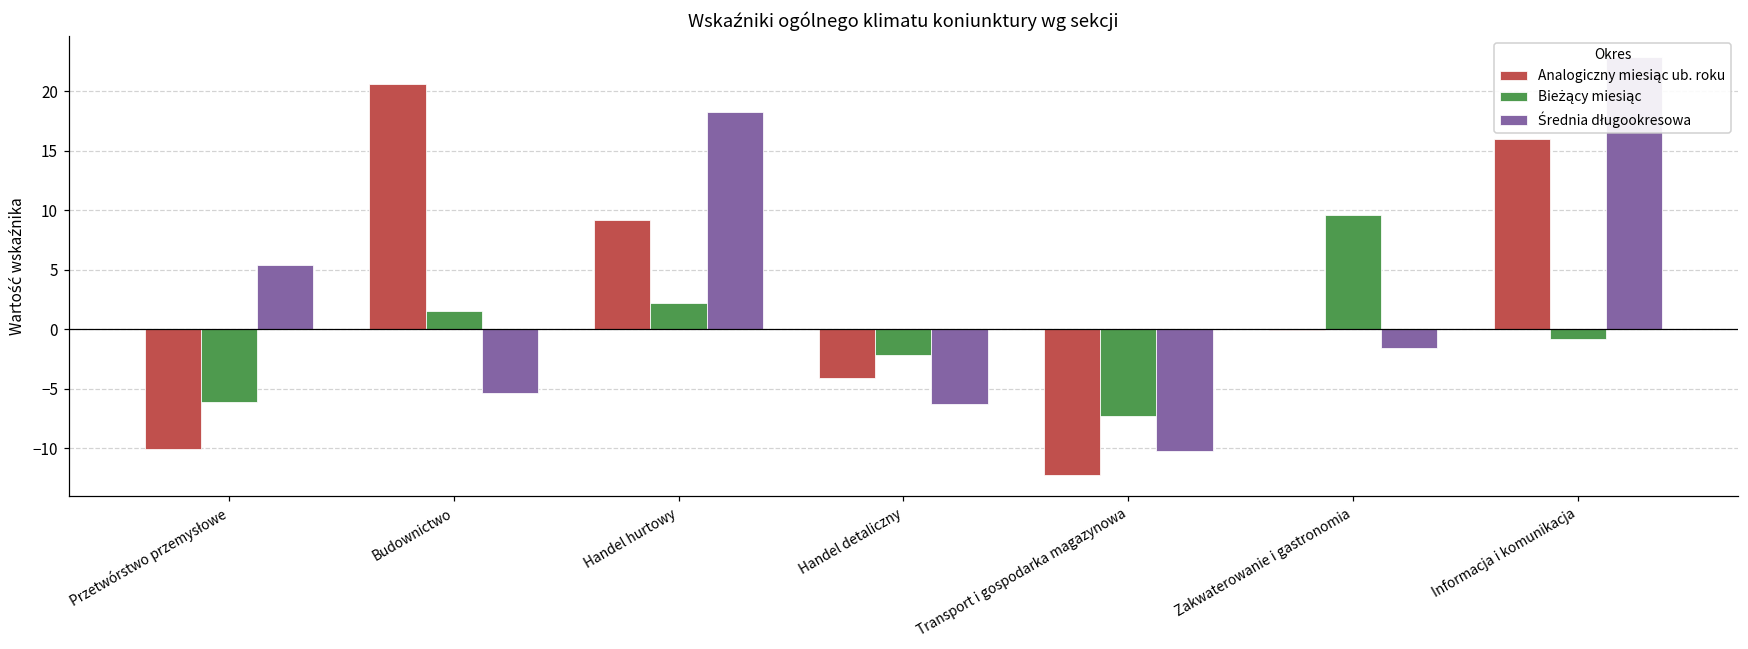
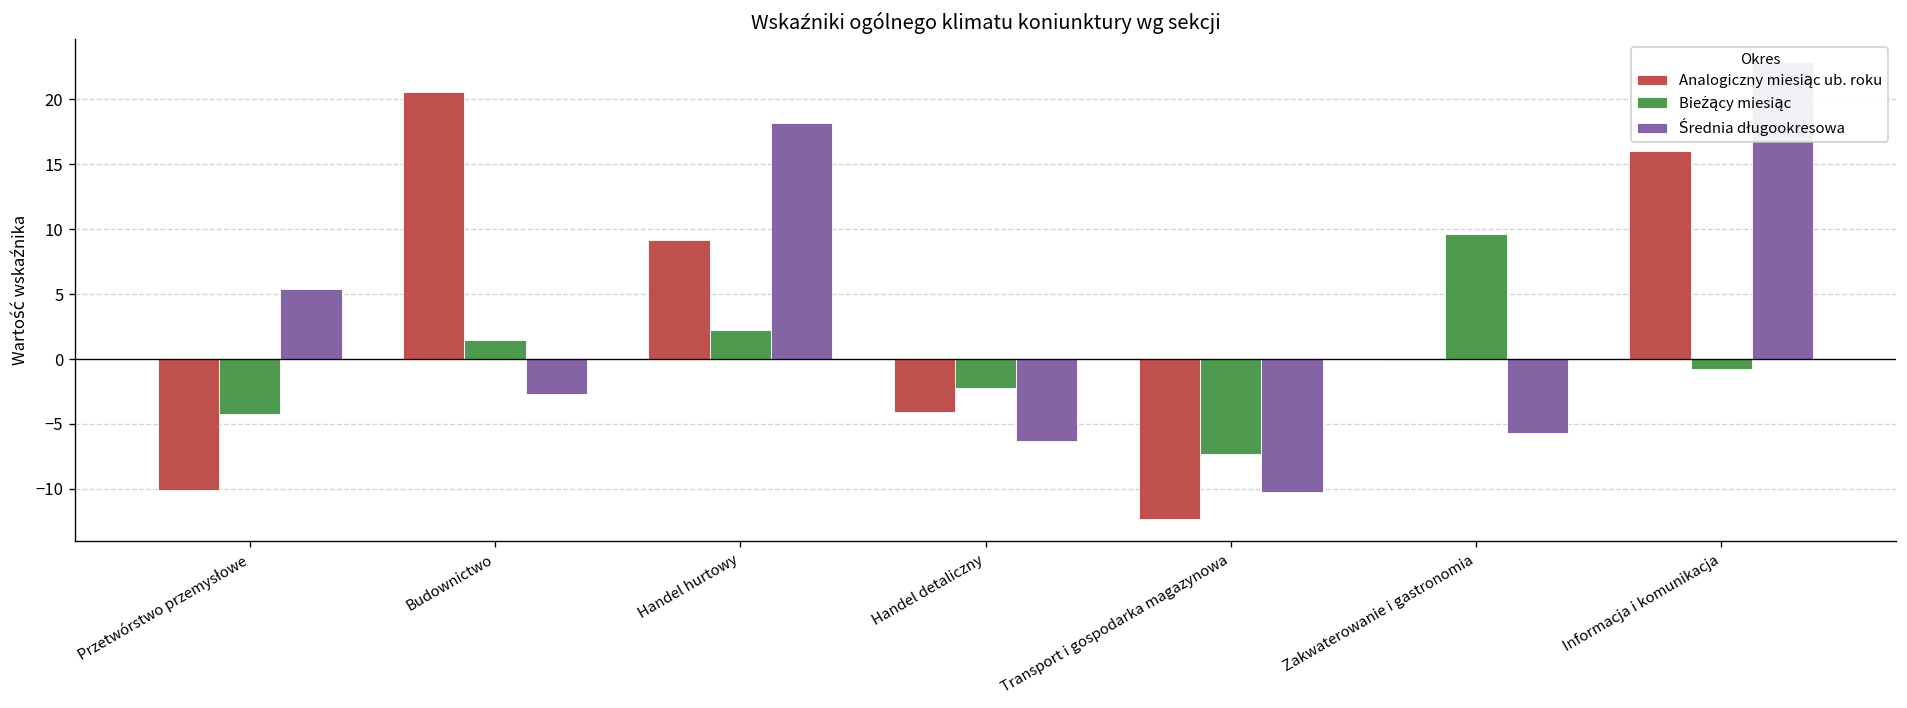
Bieżący miesiąc, Przetwórstwo przemysłowe: -6.1 -> -4.2
Średnia długookresowa, Budownictwo: -5.4 -> -2.7
Średnia długookresowa, Zakwaterowanie i gastronomia: -1.6 -> -5.7
